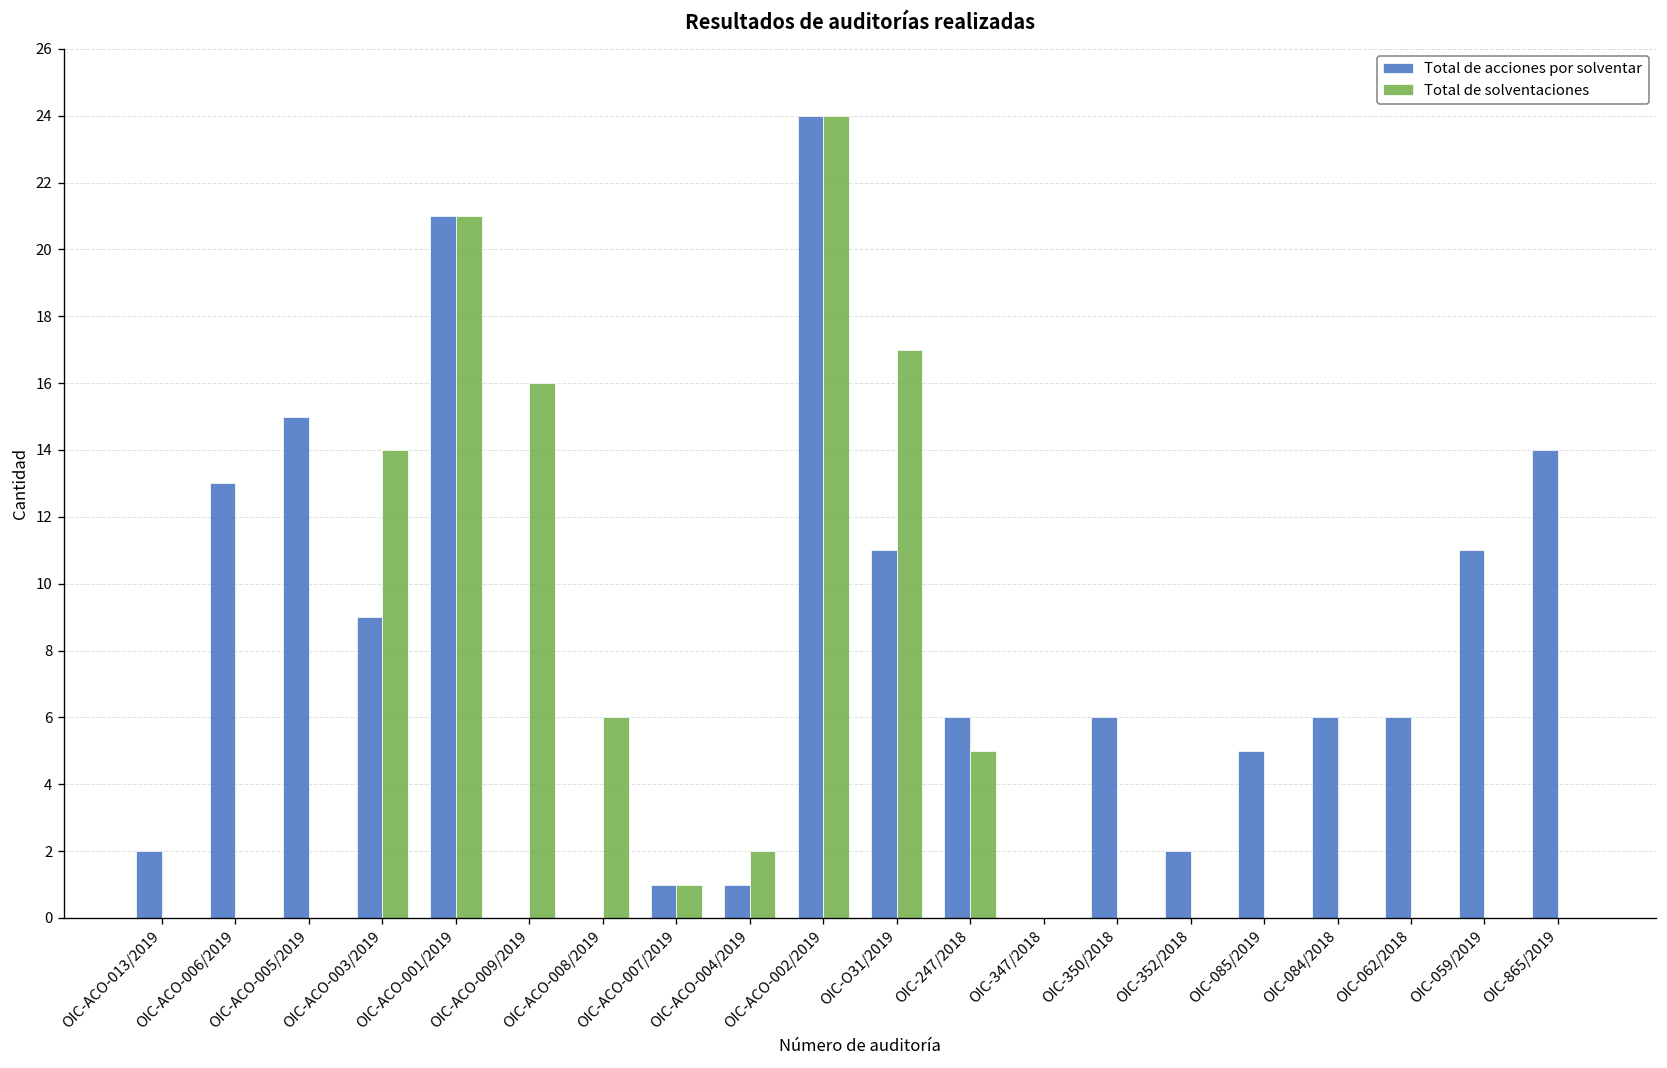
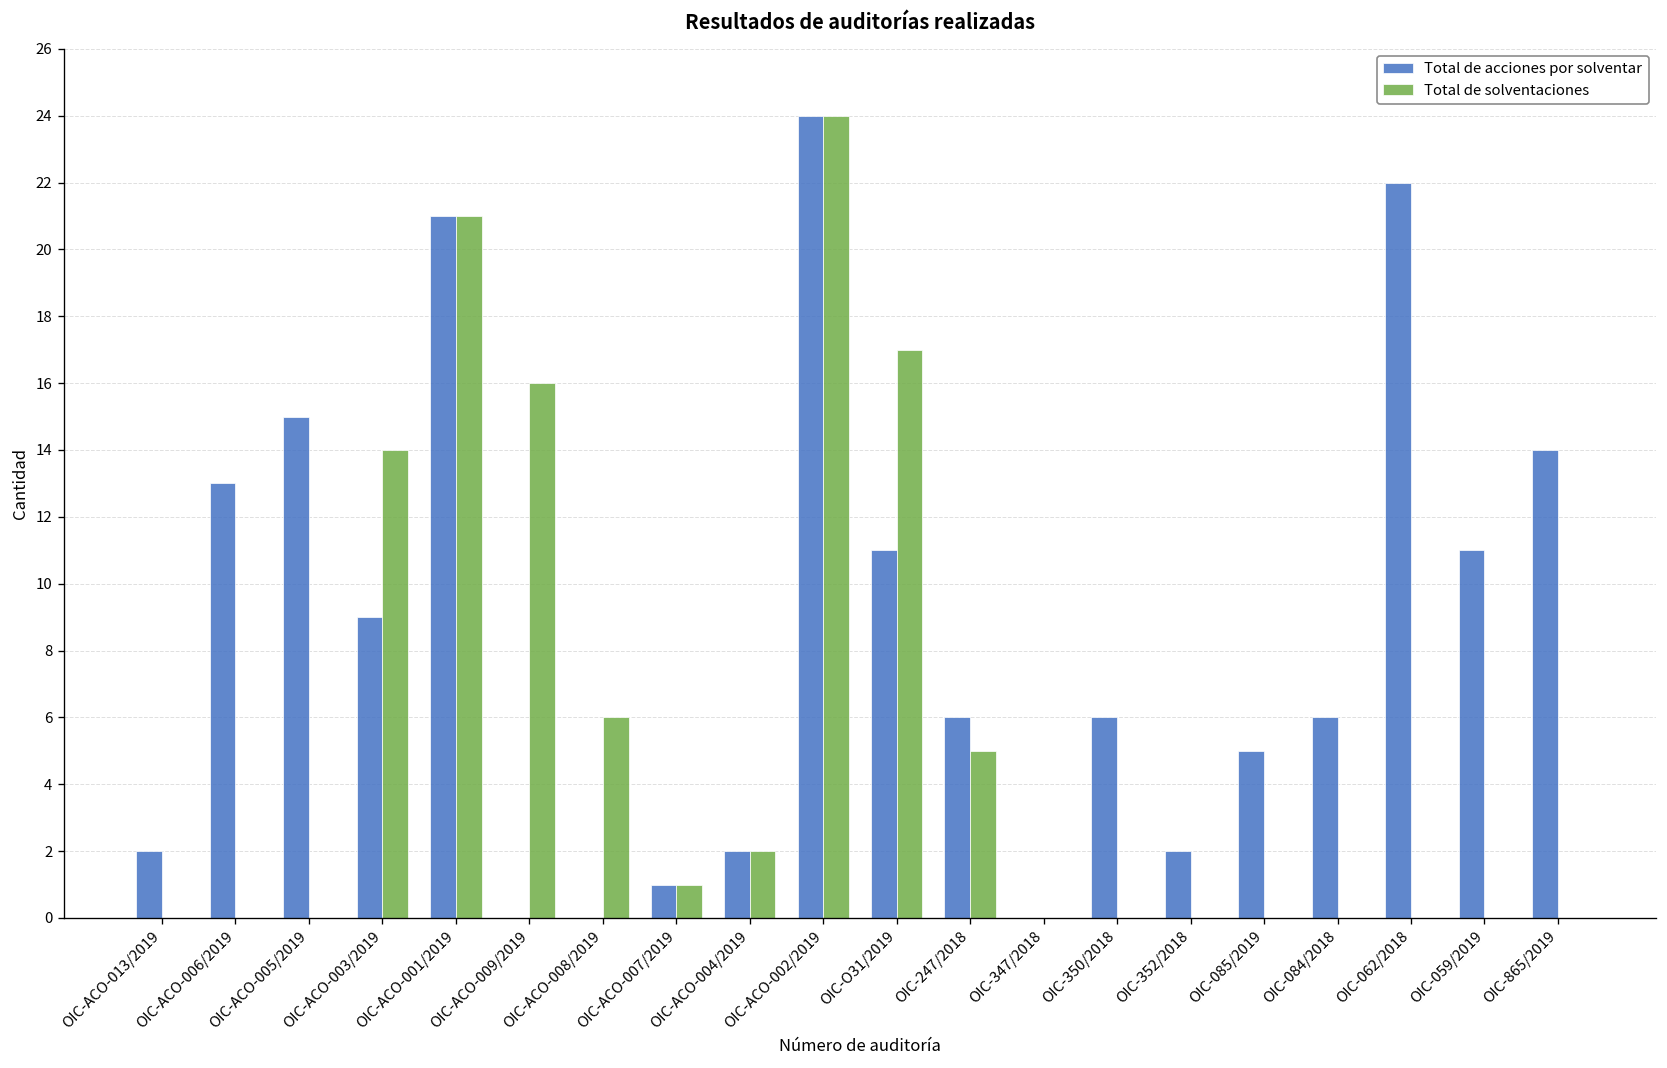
Total de acciones por solventar, OIC-ACO-004/2019: 1 -> 2
Total de acciones por solventar, OIC-062/2018: 6 -> 22
